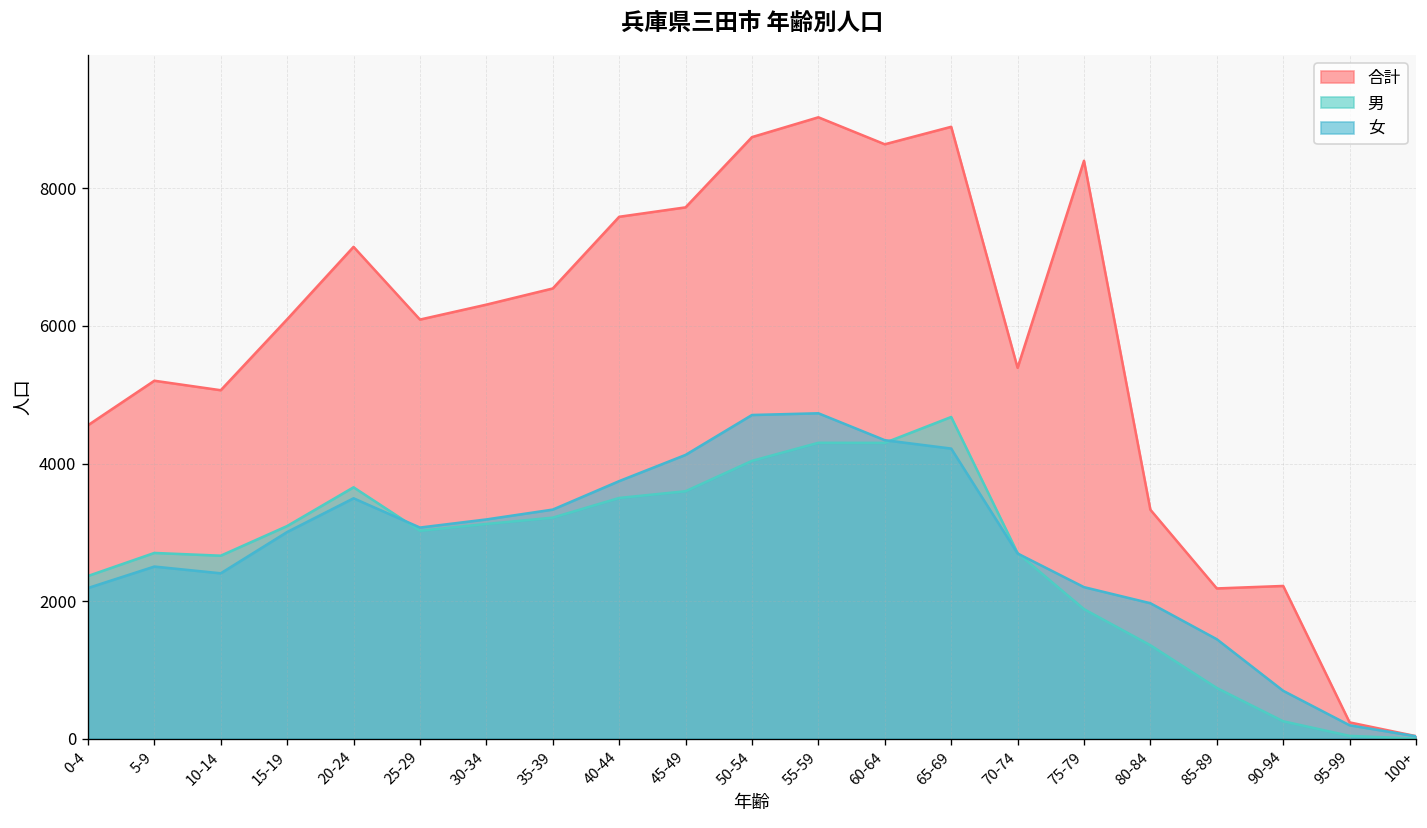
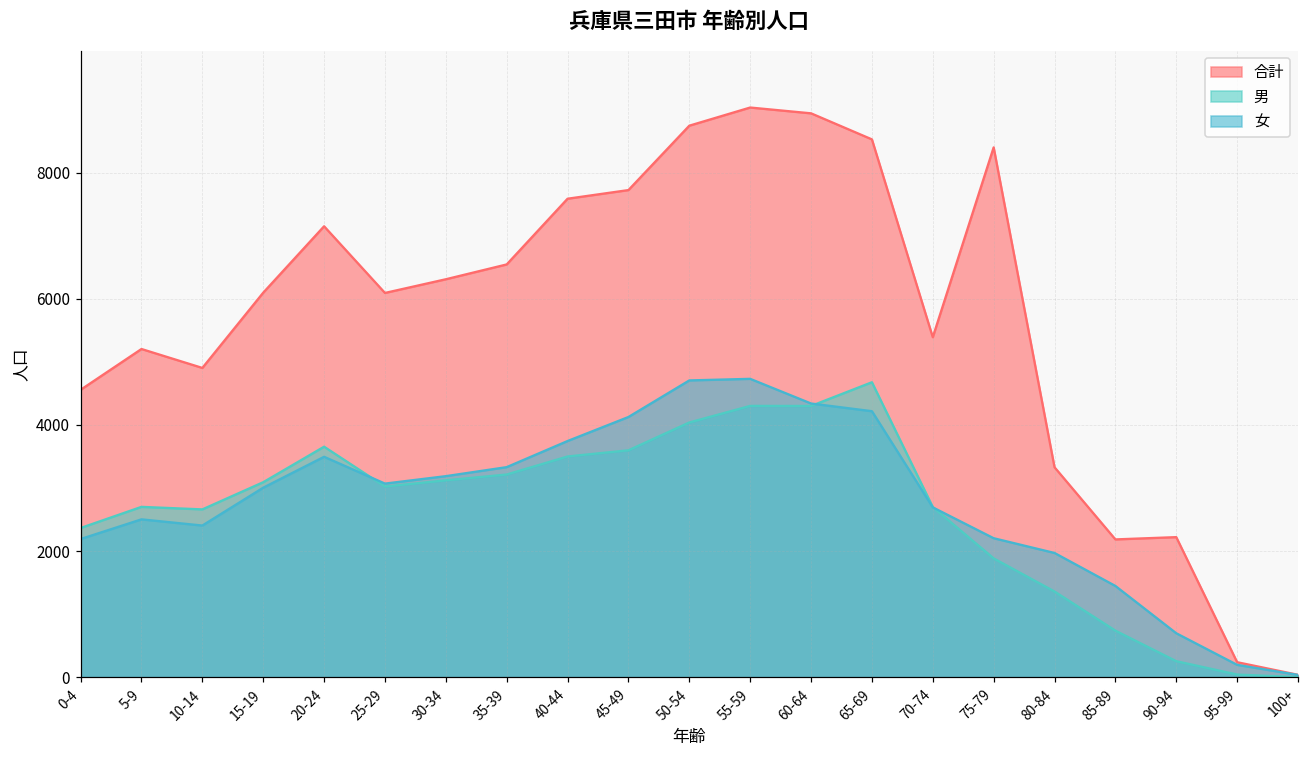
合計, 10-14: 5100 -> 4900
合計, 60-64: 8600 -> 8900
合計, 65-69: 8900 -> 8500
